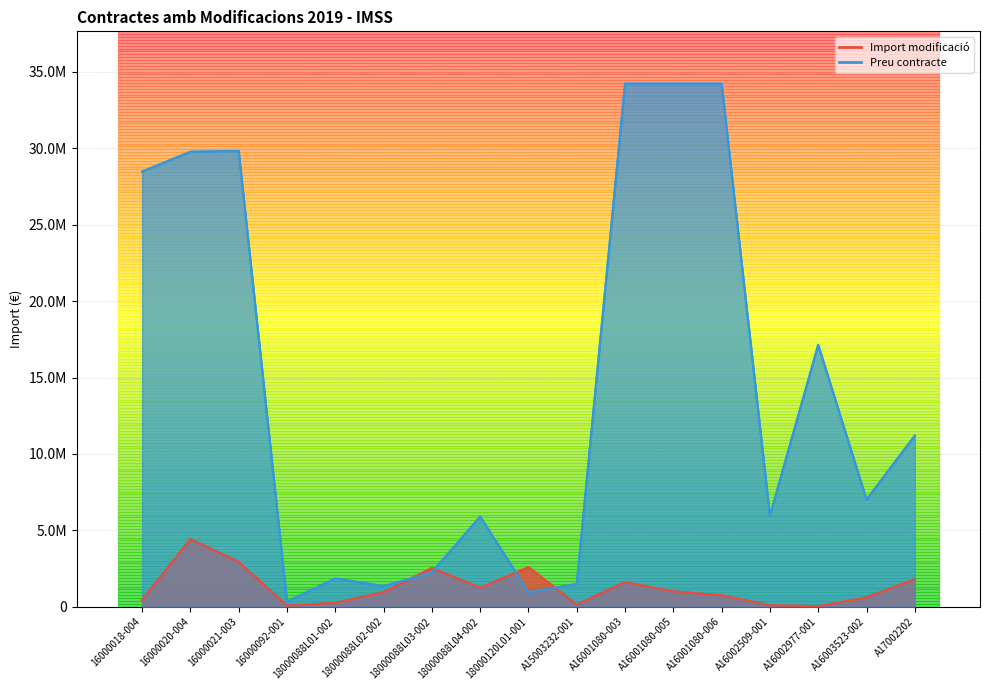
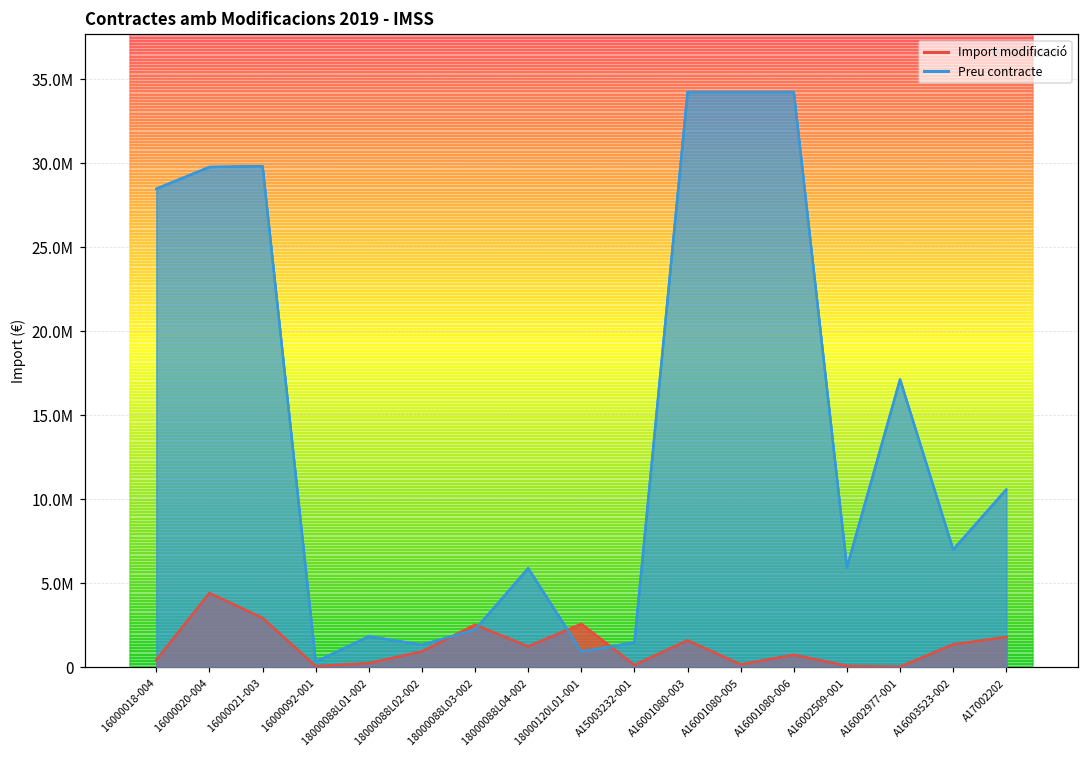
Import modificació, A16001080-005: 1000000 -> 200000
Import modificació, A16003523-002: 600000 -> 1400000
Preu contracte, A17002202: 11200000 -> 10600000
